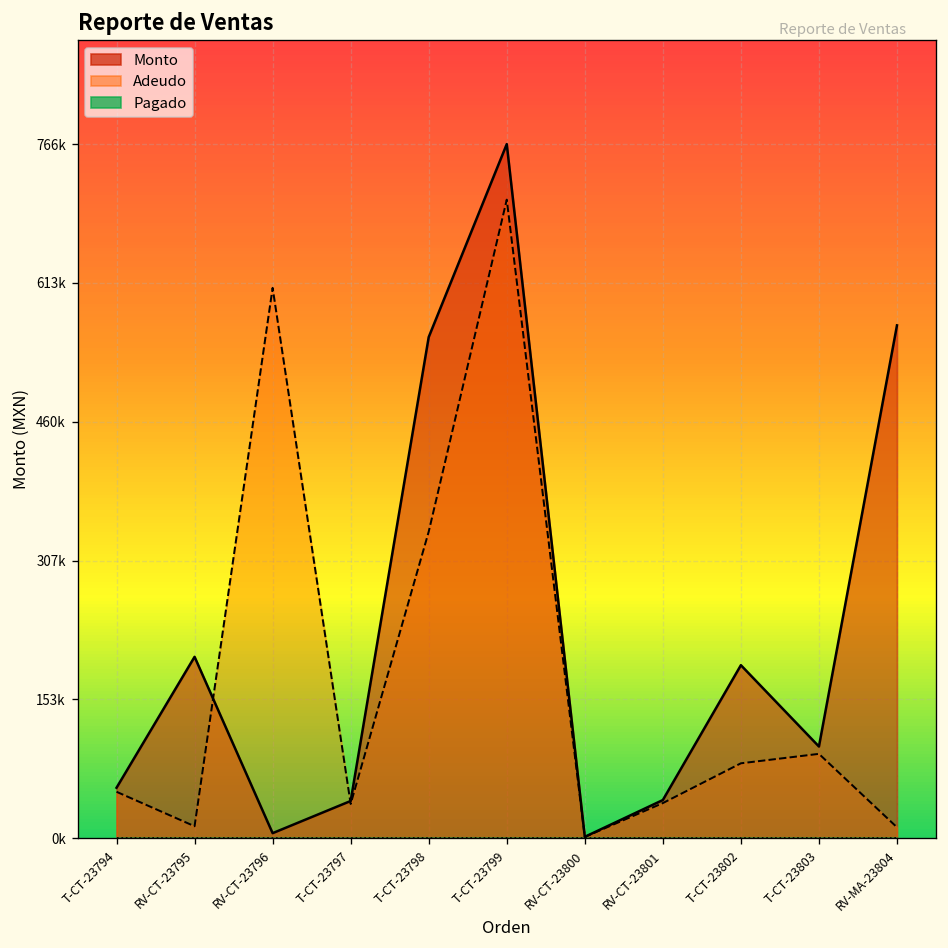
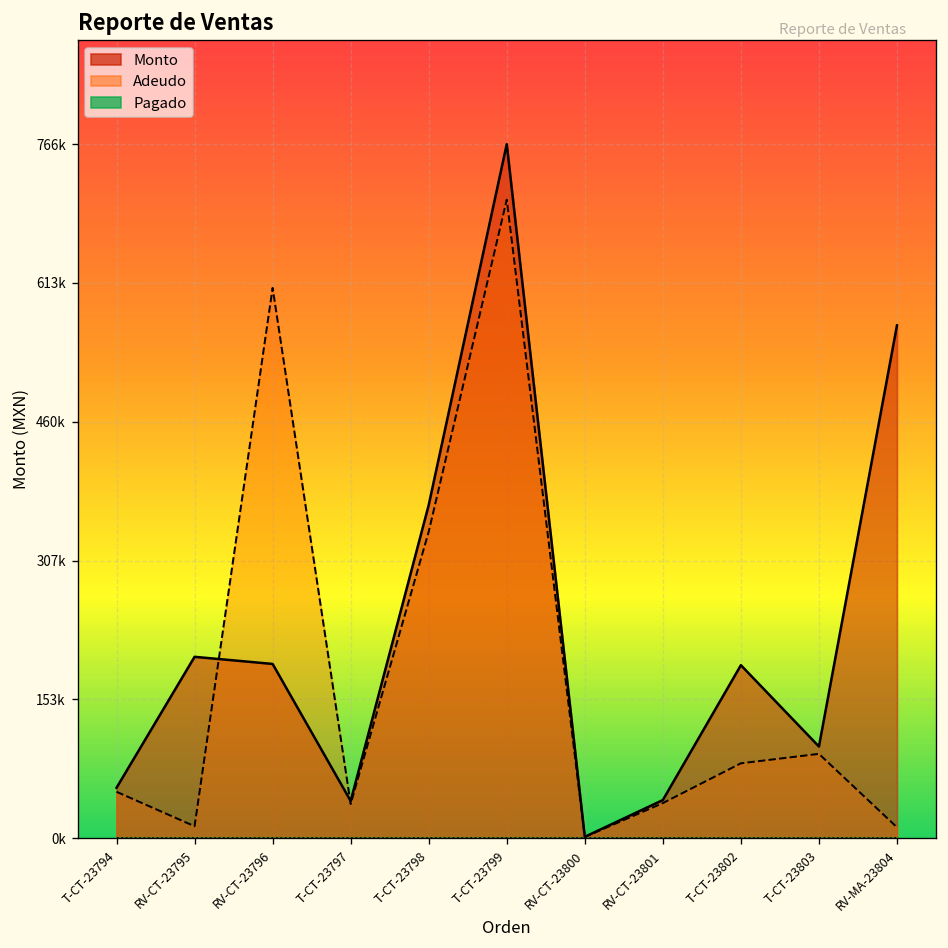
Monto, RV-CT-23796: 10000 -> 190000
Monto, T-CT-23798: 550000 -> 370000
